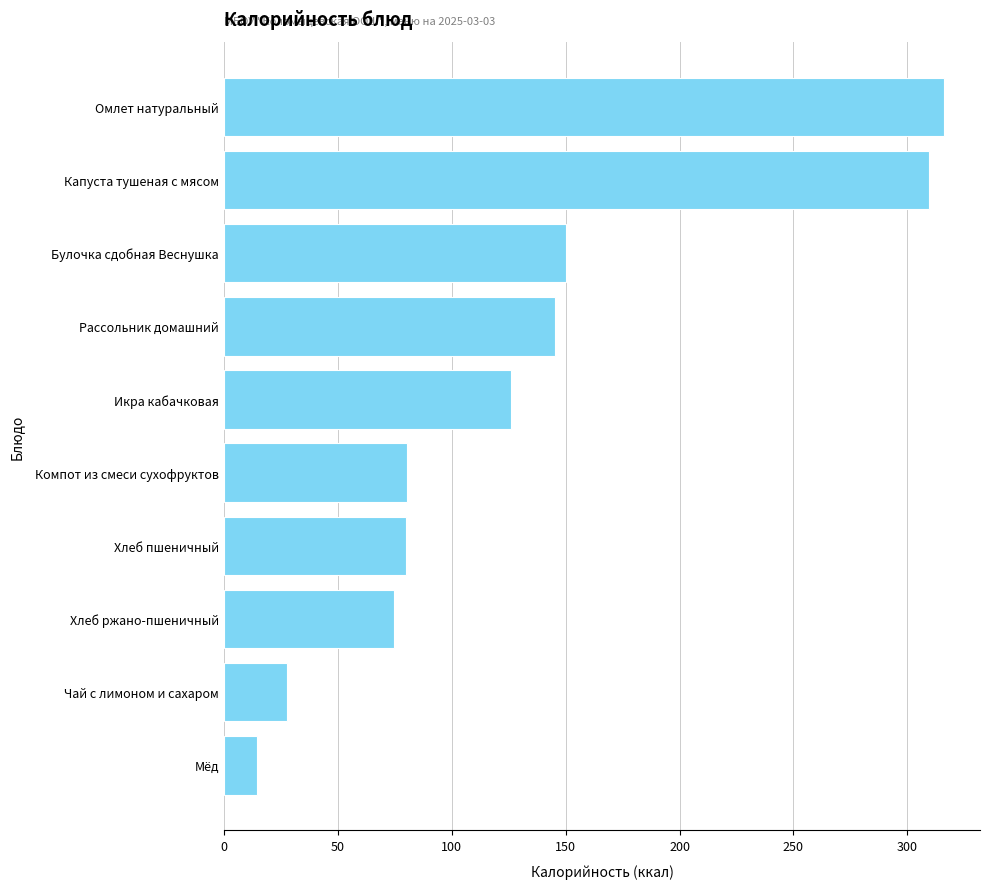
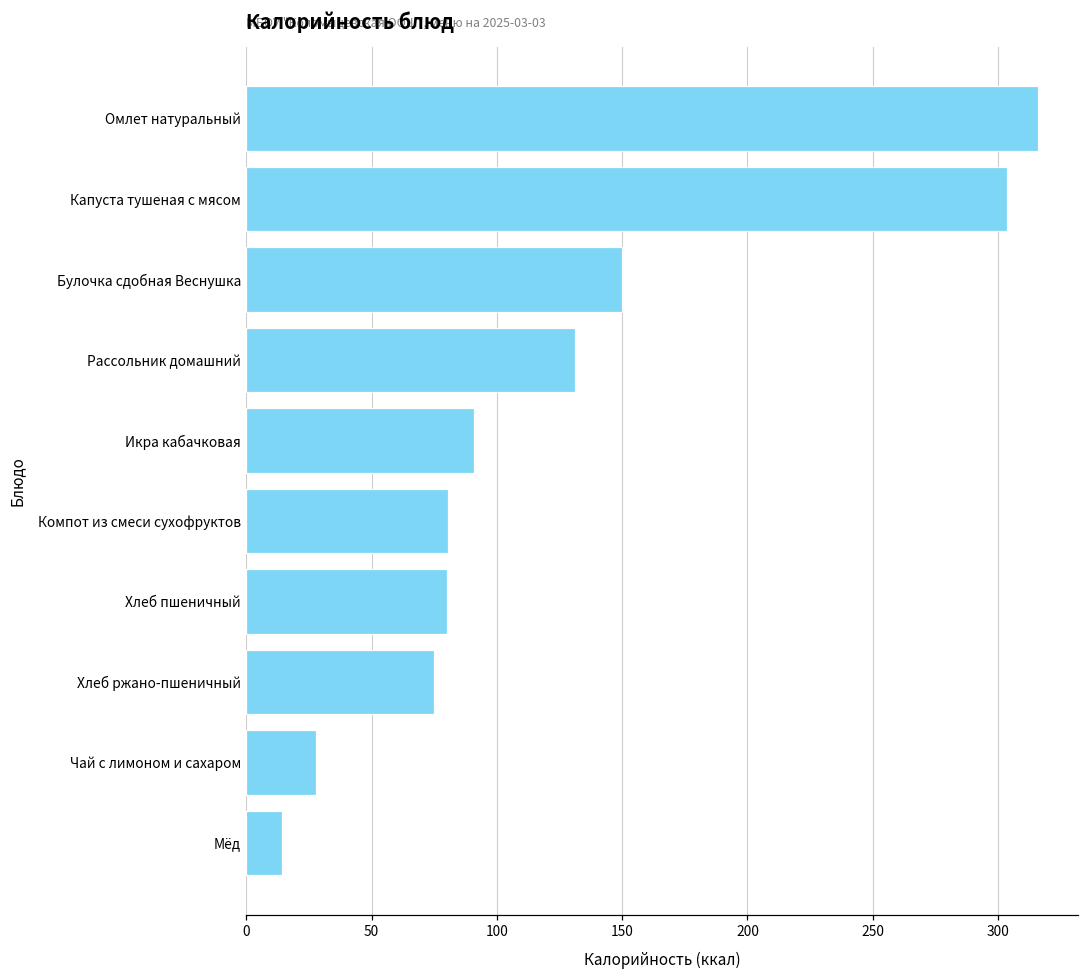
Капуста тушеная с мясом: 310 -> 304
Рассольник домашний: 145 -> 131
Икра кабачковая: 126 -> 91
